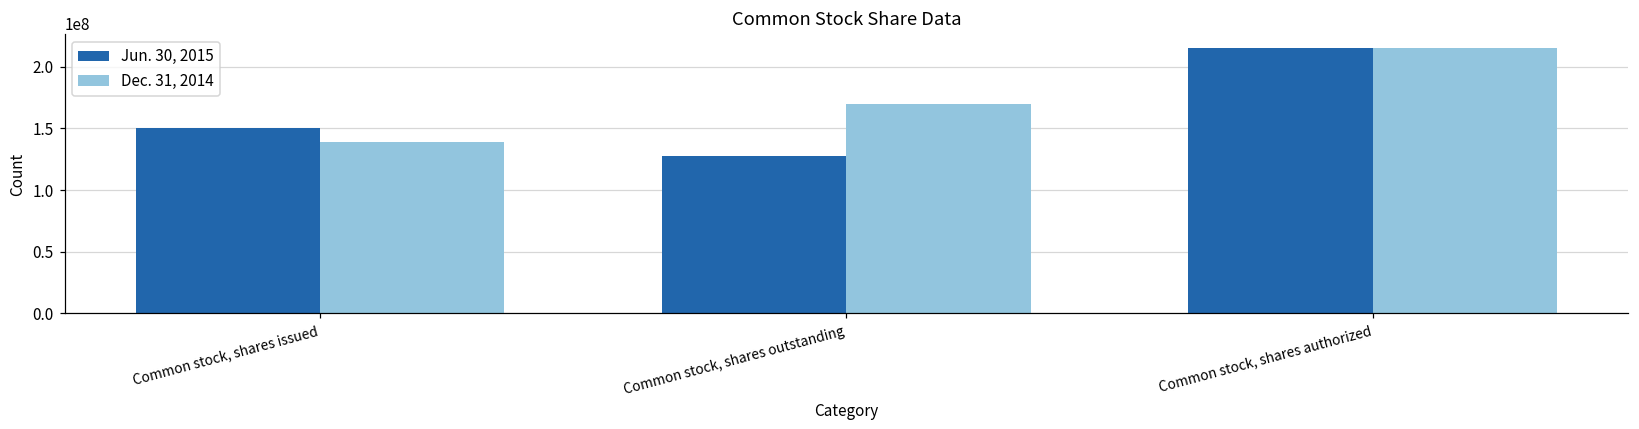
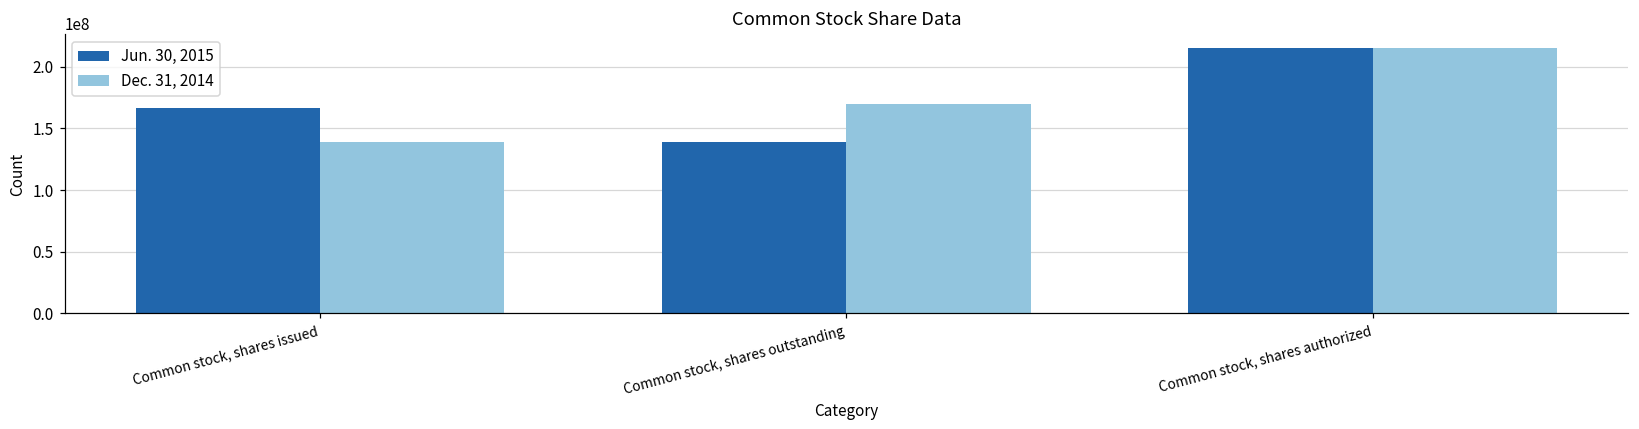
Jun. 30, 2015, Common stock, shares issued: 150000000 -> 166000000
Jun. 30, 2015, Common stock, shares outstanding: 128000000 -> 139000000
